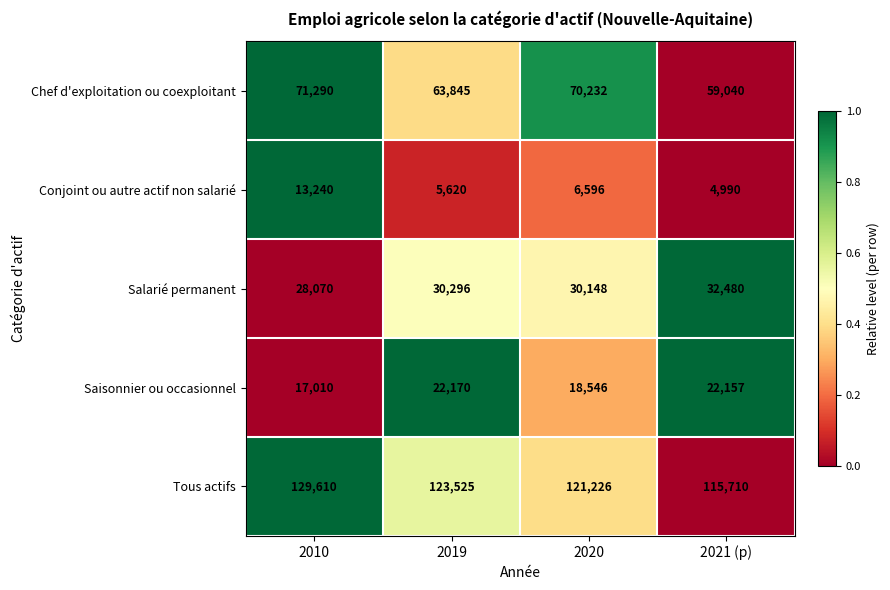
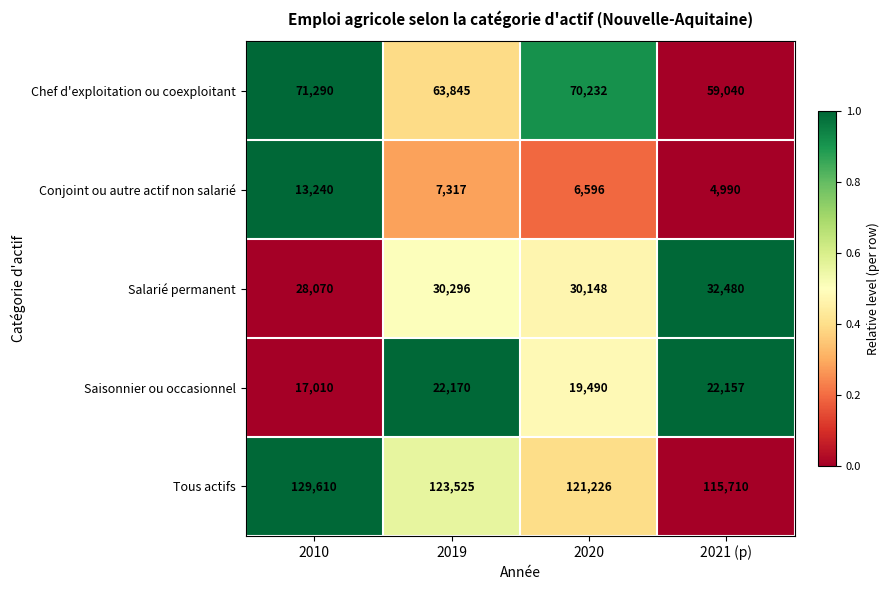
Conjoint ou autre actif non salarié, 2019: 5,620 -> 7,317
Saisonnier ou occasionnel, 2020: 18,546 -> 19,490
